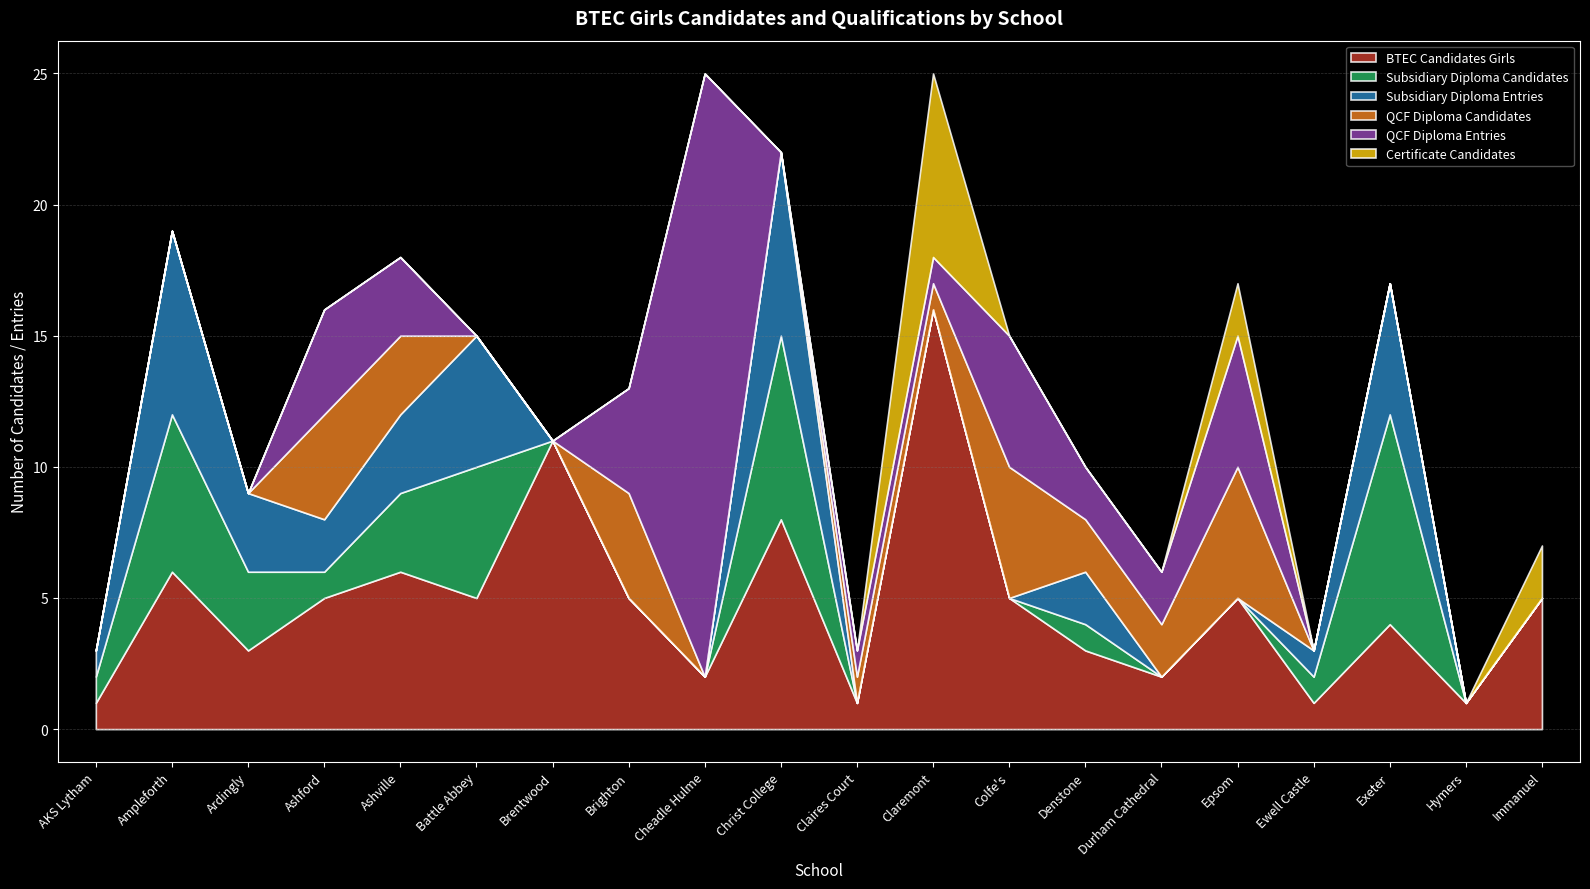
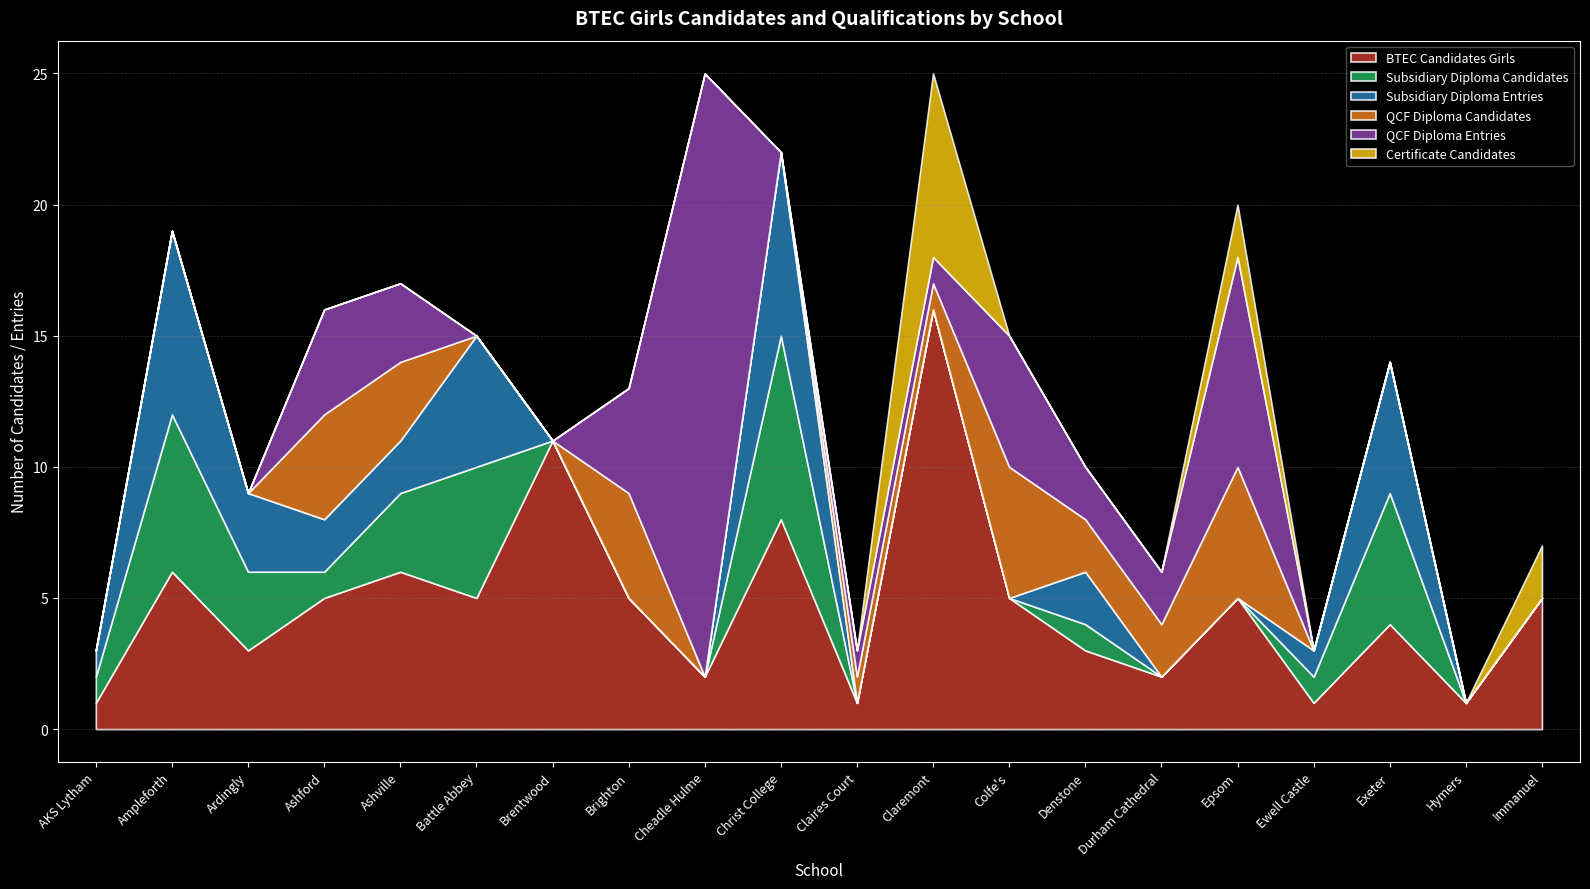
Subsidiary Diploma Entries, Ashville: 3 -> 2
QCF Diploma Entries, Epsom: 5 -> 8
Subsidiary Diploma Candidates, Exeter: 8 -> 5
